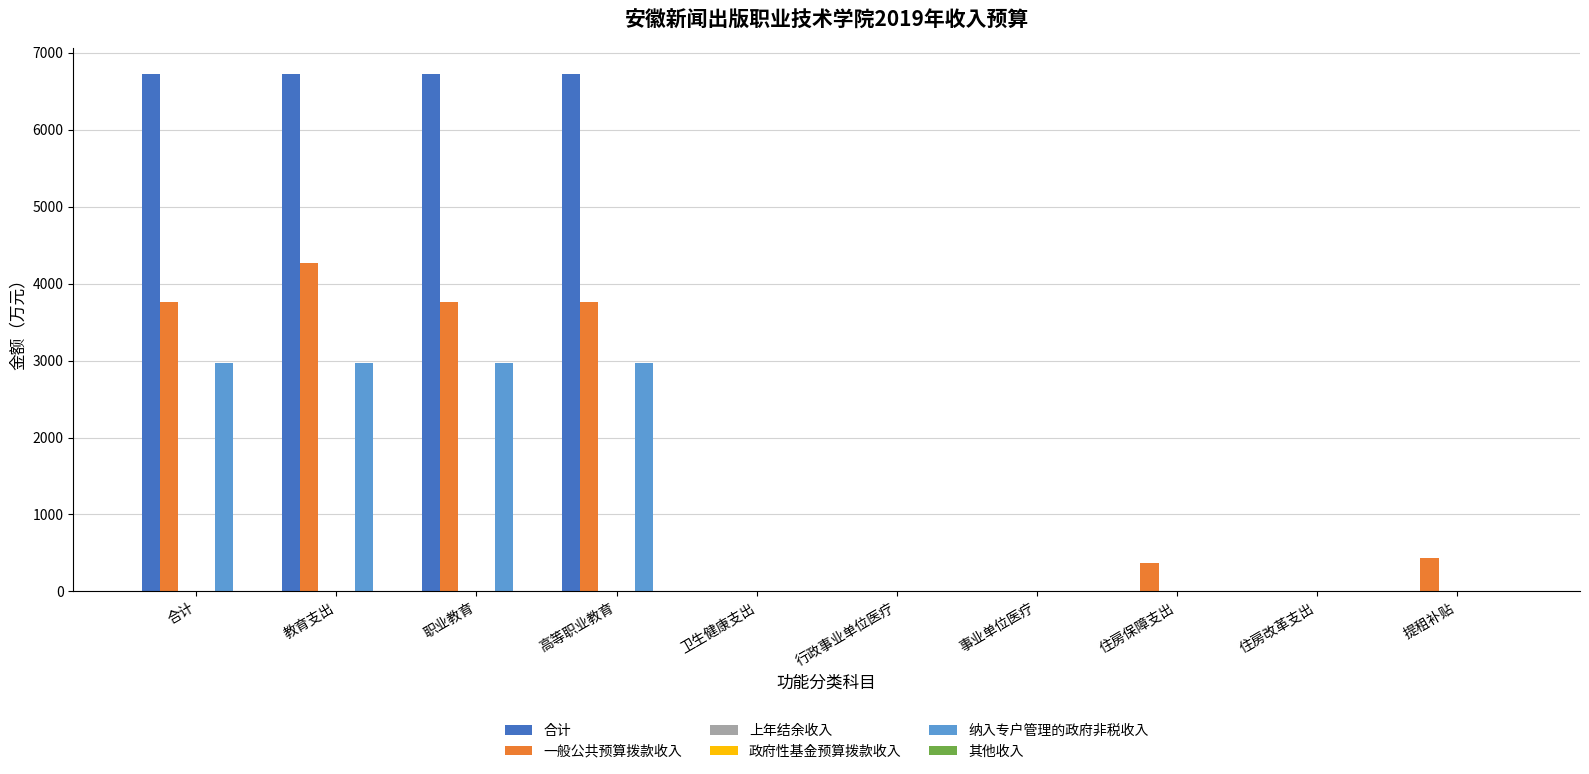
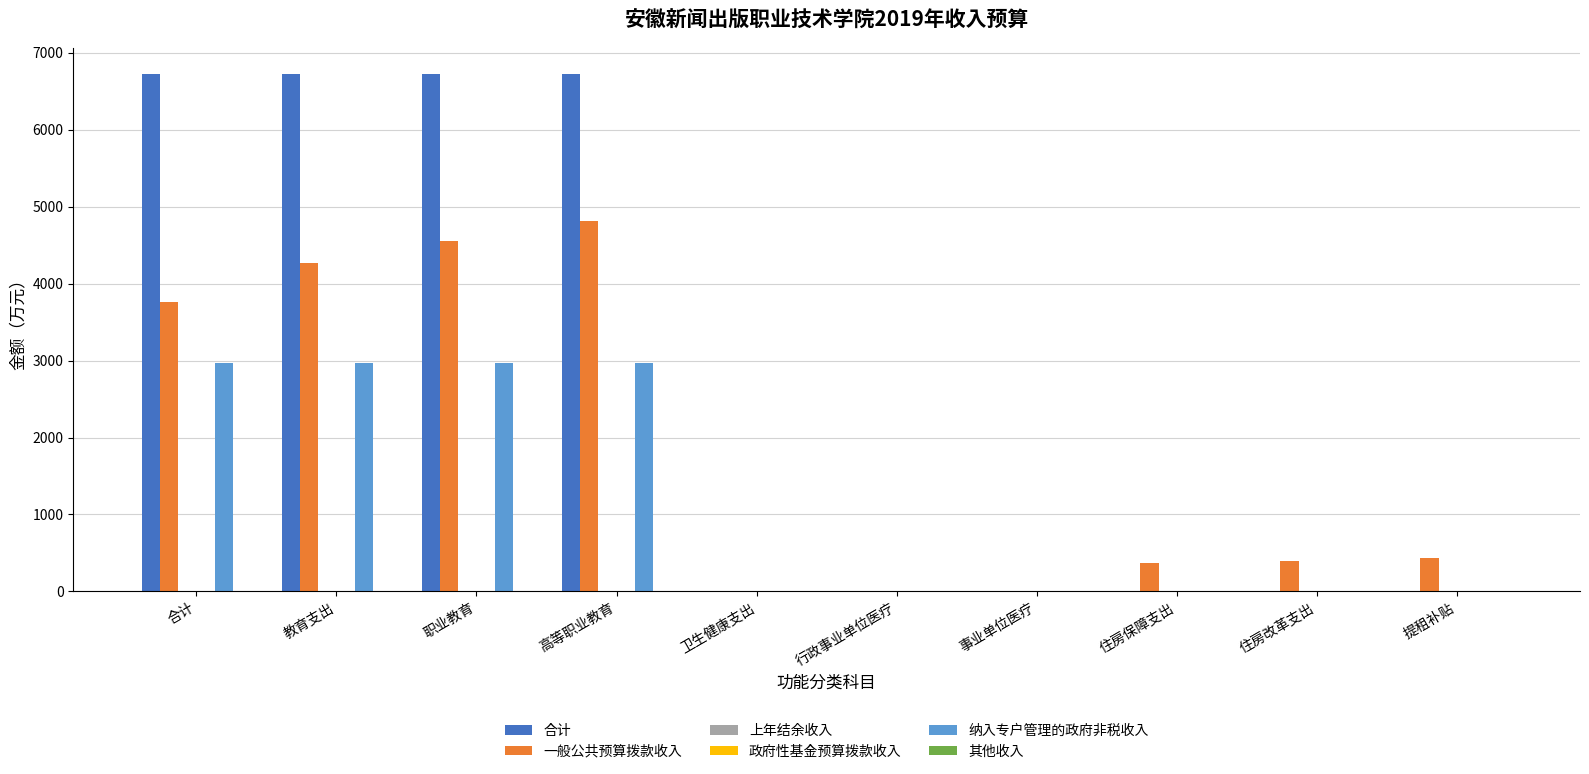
一般公共预算拨款收入, 职业教育: 3800 -> 4600
一般公共预算拨款收入, 高等职业教育: 3800 -> 4800
一般公共预算拨款收入, 住房改革支出: 0 -> 400
